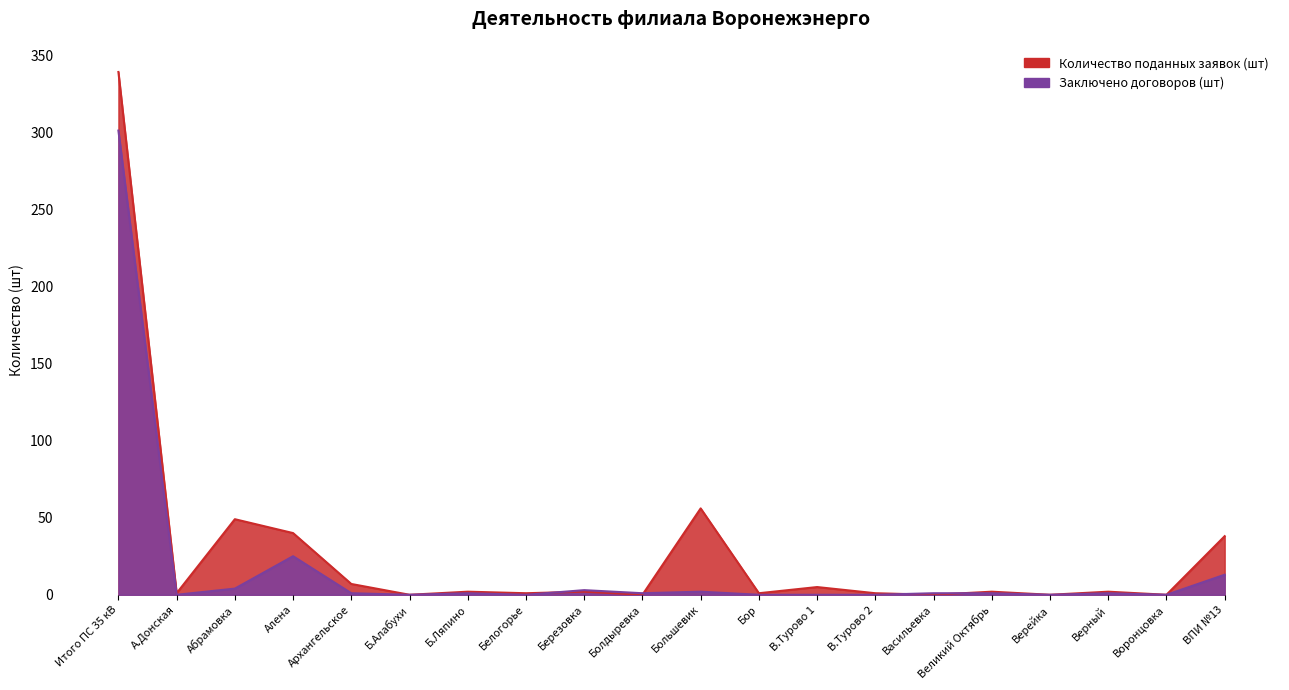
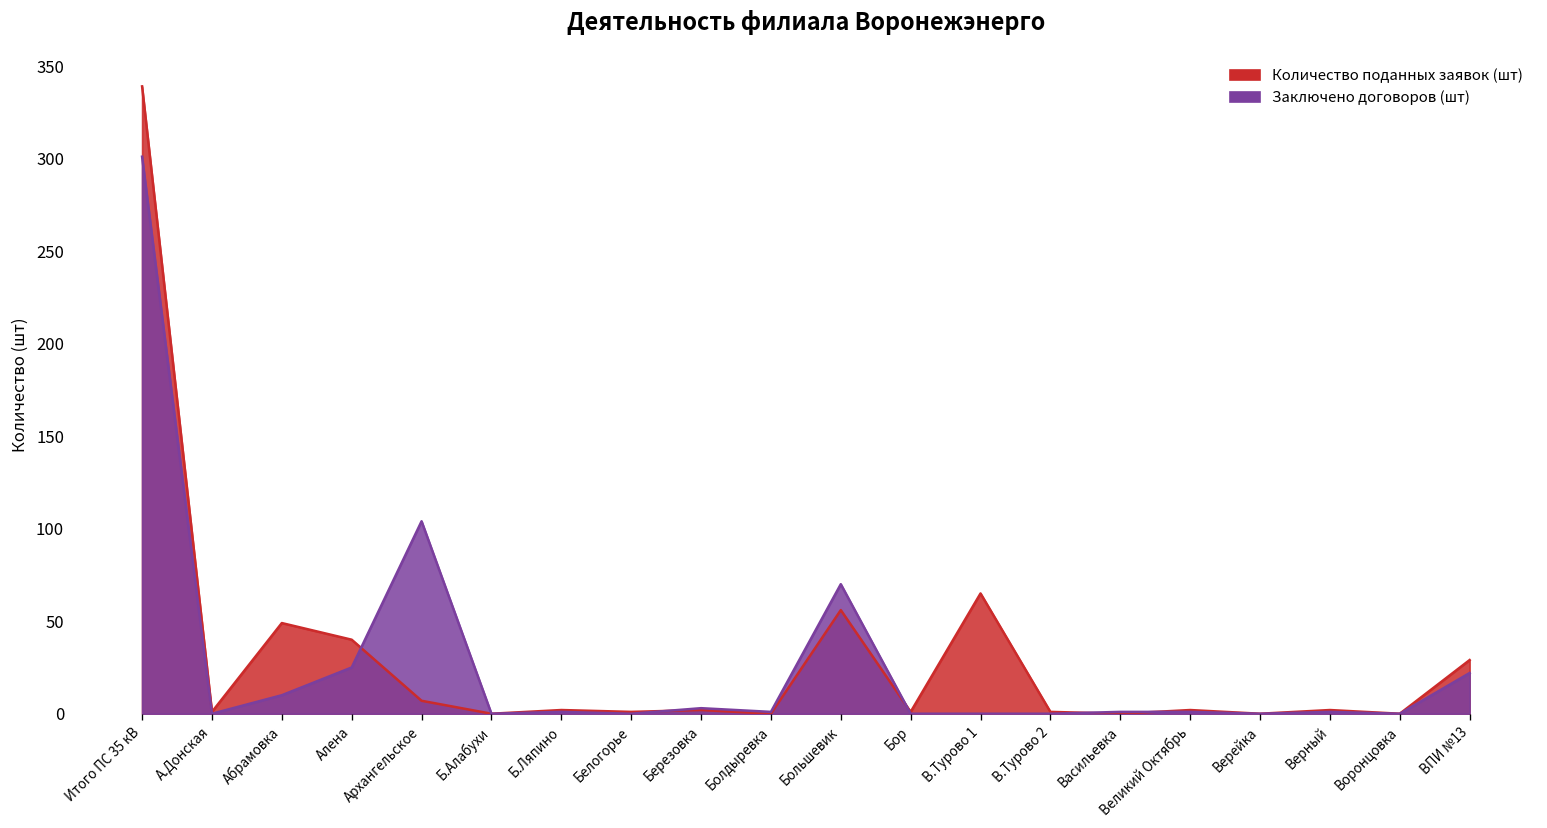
Заключено договоров (шт), Абрамовка: 4 -> 10
Заключено договоров (шт), Архангельское: 1 -> 104
Заключено договоров (шт), Большевик: 2 -> 70
Количество поданных заявок (шт), В.Турово 1: 5 -> 65
Количество поданных заявок (шт), ВПИ №13: 38 -> 29
Заключено договоров (шт), ВПИ №13: 13 -> 22
